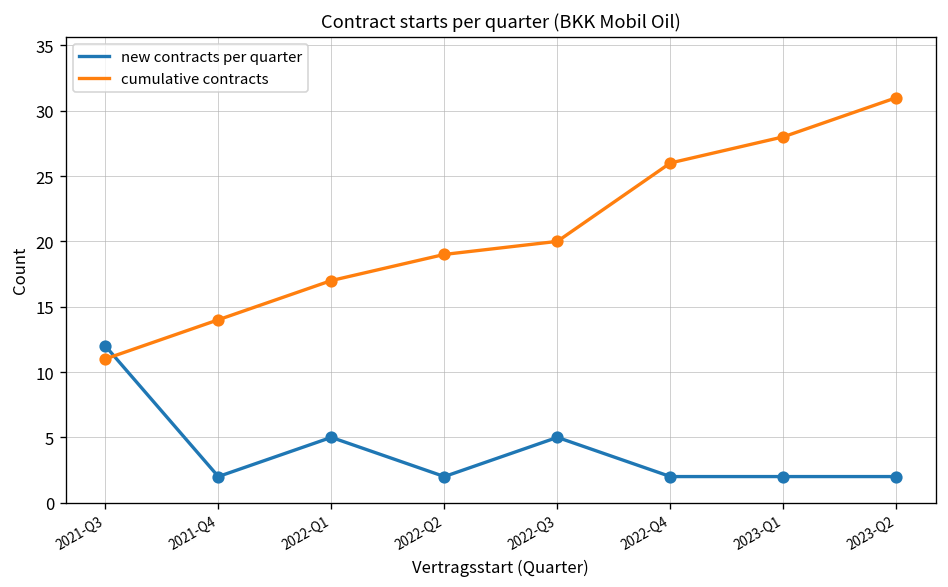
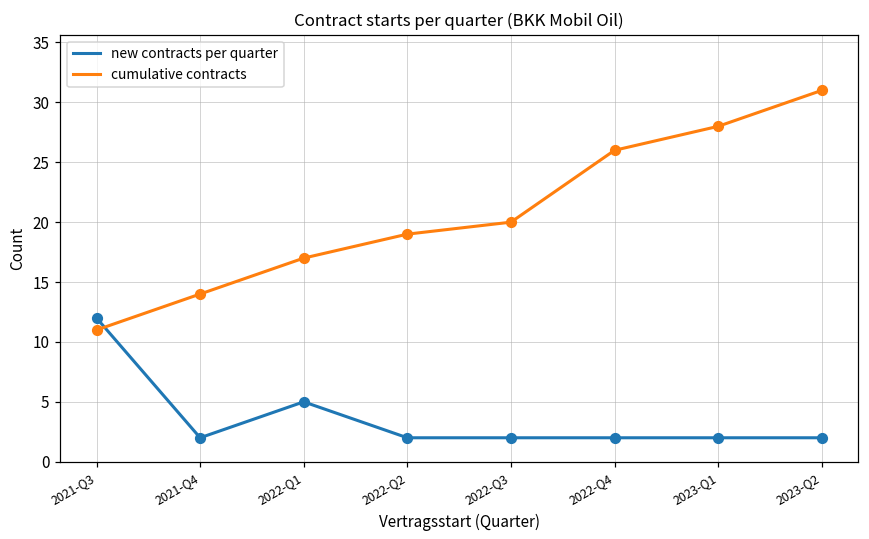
new contracts per quarter, 2022-Q3: 5 -> 2
